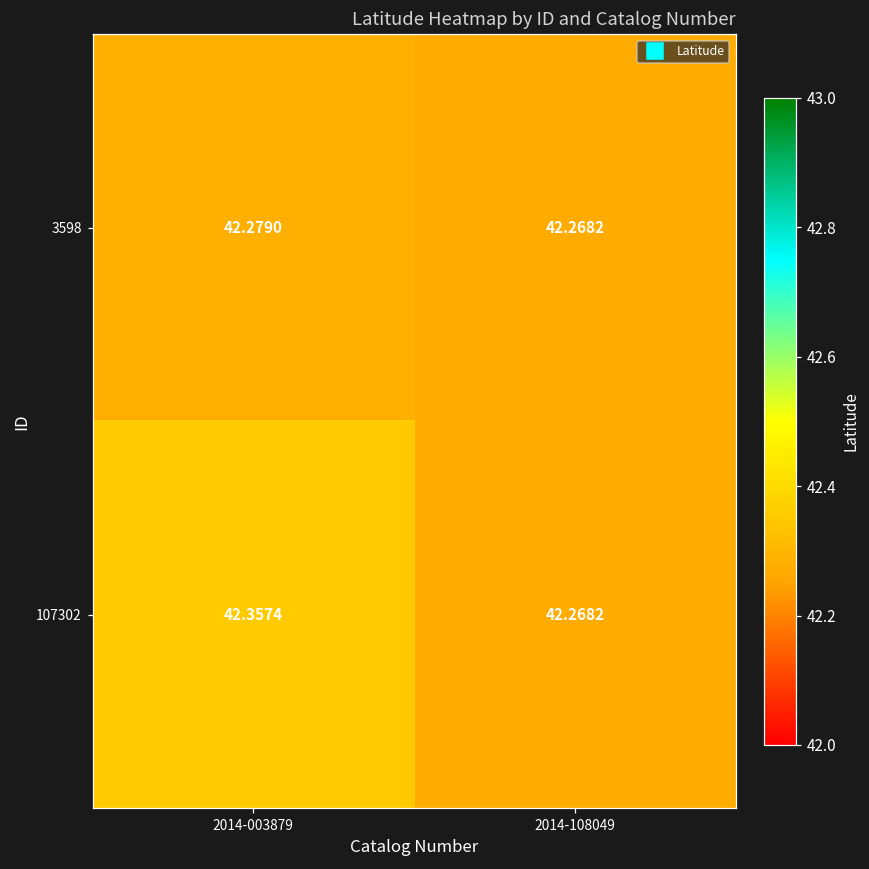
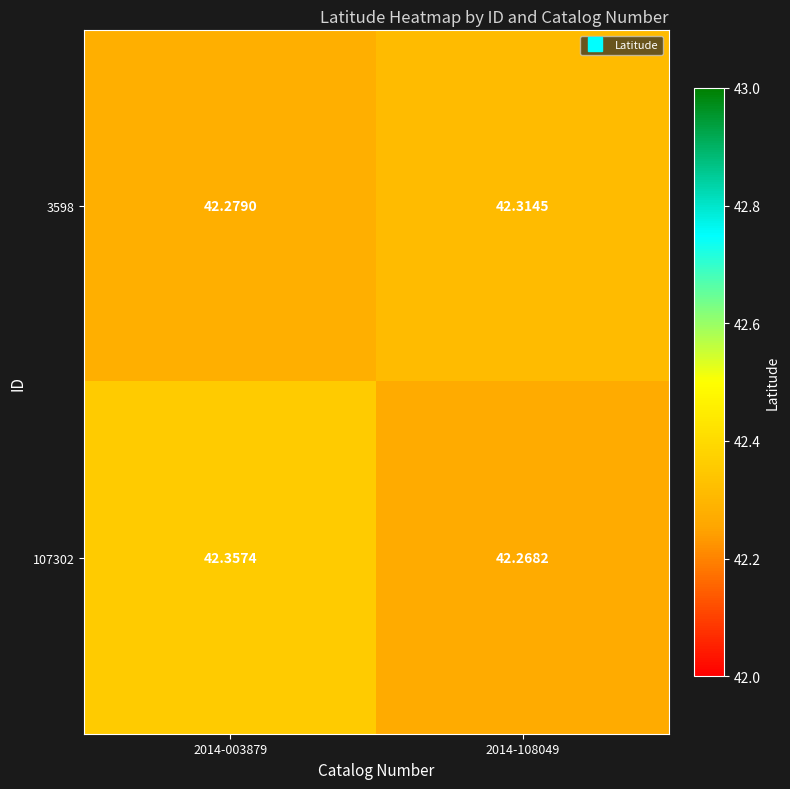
3598, 2014-108049: 42.2682 -> 42.3145
